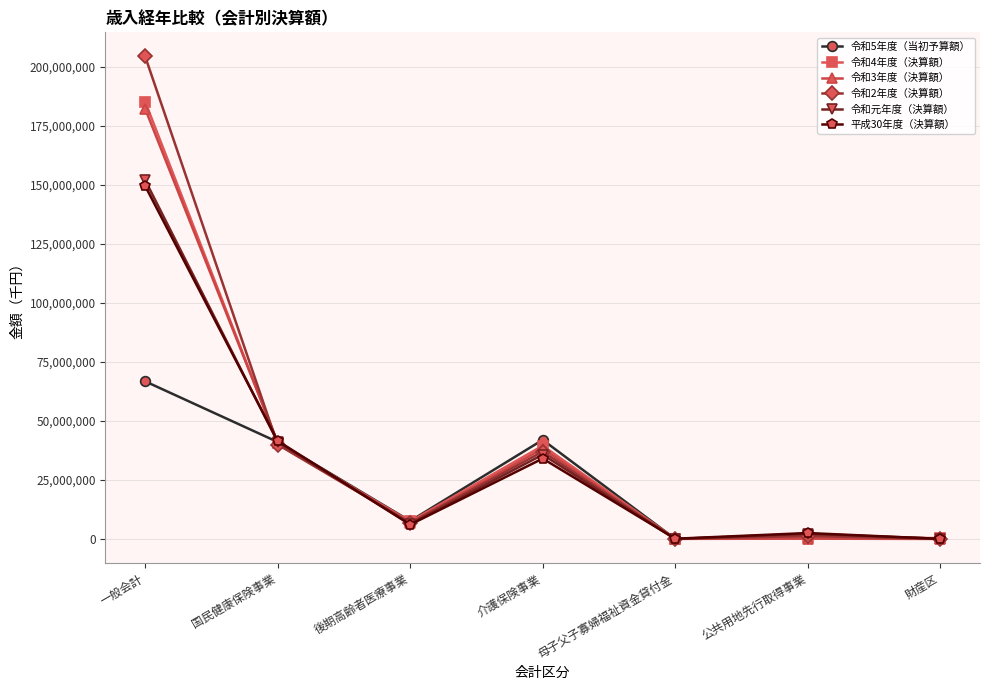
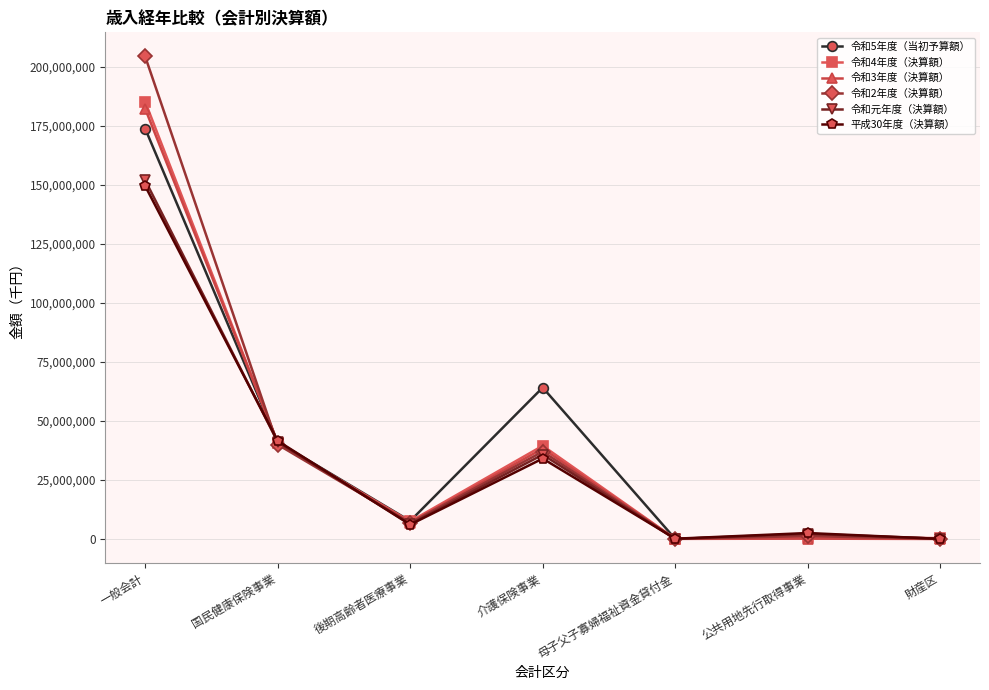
令和5年度（当初予算額）, 一般会計: 67,000,000 -> 174,000,000
令和5年度（当初予算額）, 介護保険事業: 42,000,000 -> 64,000,000
